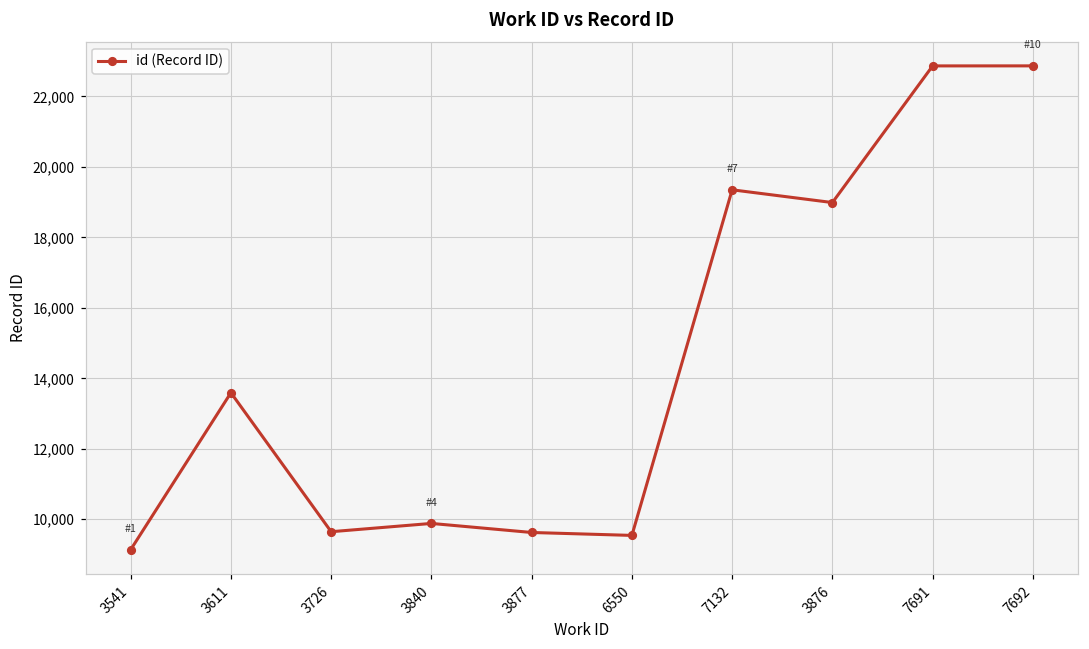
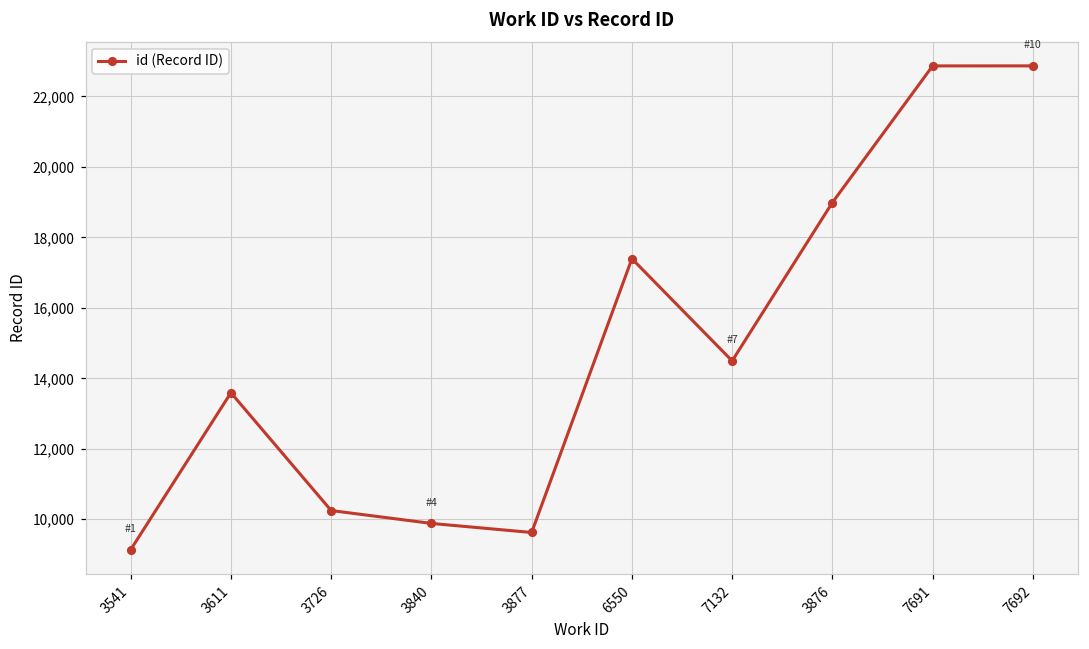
3726: 9,600 -> 10,200
6550: 9,500 -> 17,400
7132: 19,400 -> 14,500
